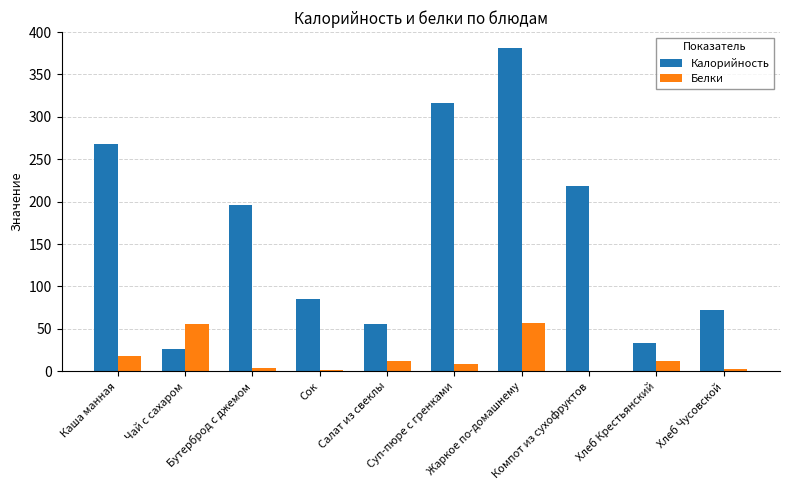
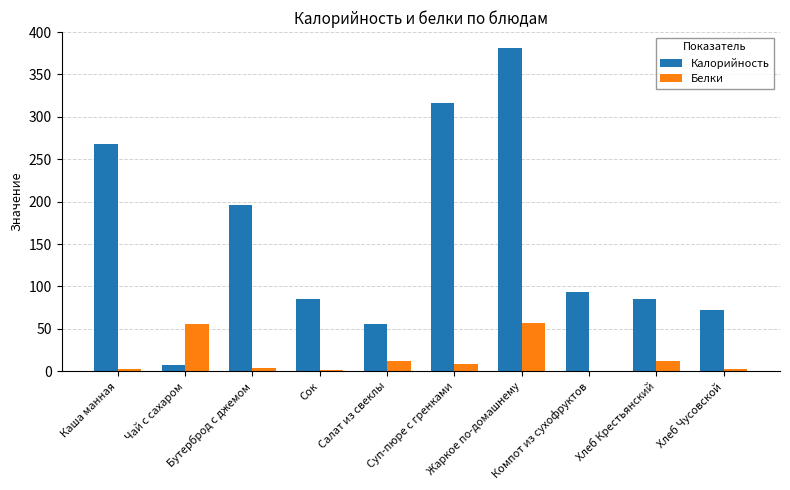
Белки, Каша манная: 20 -> 0
Калорийность, Чай с сахаром: 30 -> 10
Калорийность, Компот из сухофруктов: 220 -> 90
Калорийность, Хлеб Крестьянский: 30 -> 90
